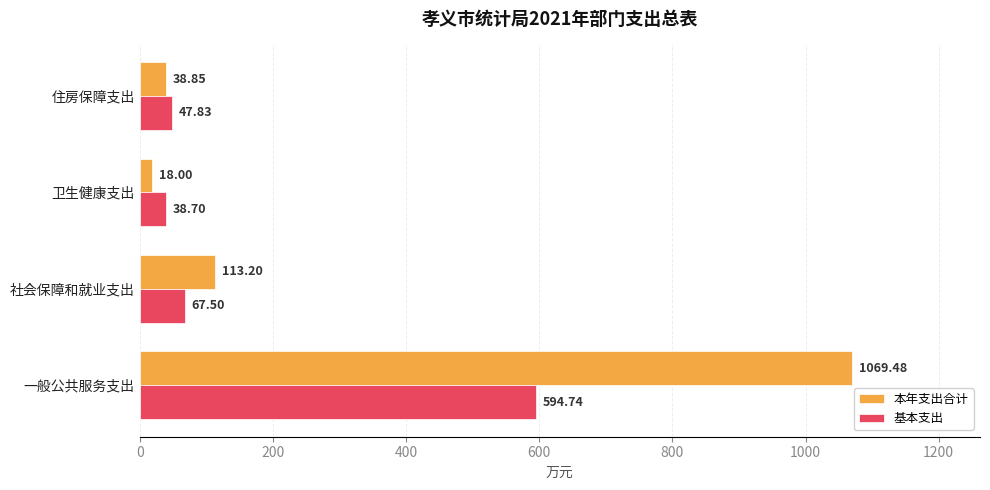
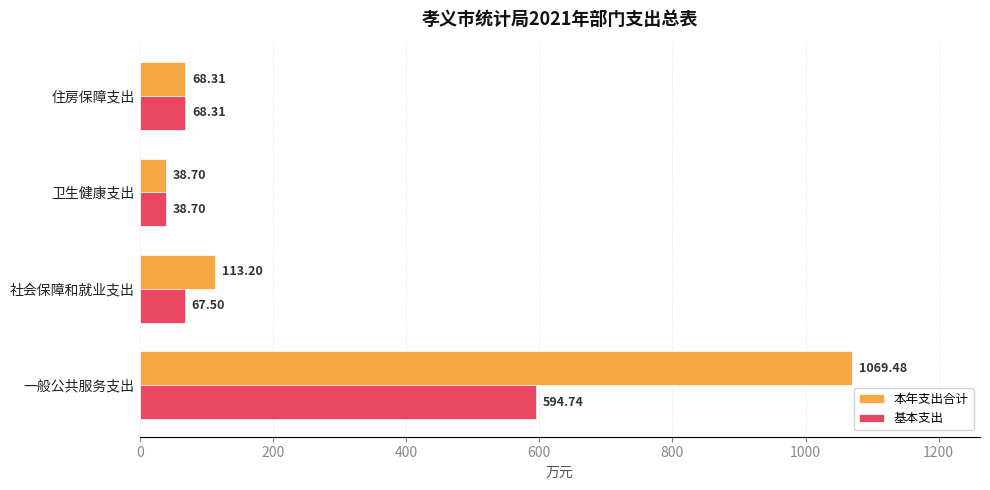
本年支出合计, 住房保障支出: 38.85 -> 68.31
基本支出, 住房保障支出: 47.83 -> 68.31
本年支出合计, 卫生健康支出: 18.00 -> 38.70
